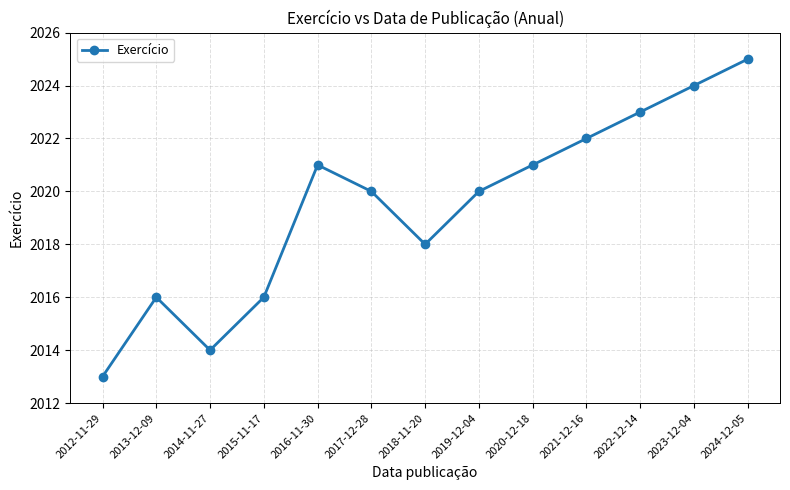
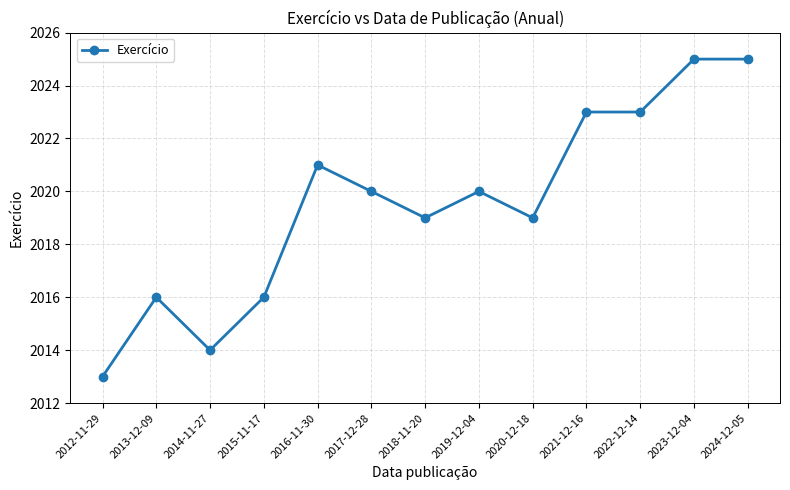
2018-11-20: 2018 -> 2019
2020-12-18: 2021 -> 2019
2021-12-16: 2022 -> 2023
2023-12-04: 2024 -> 2025
